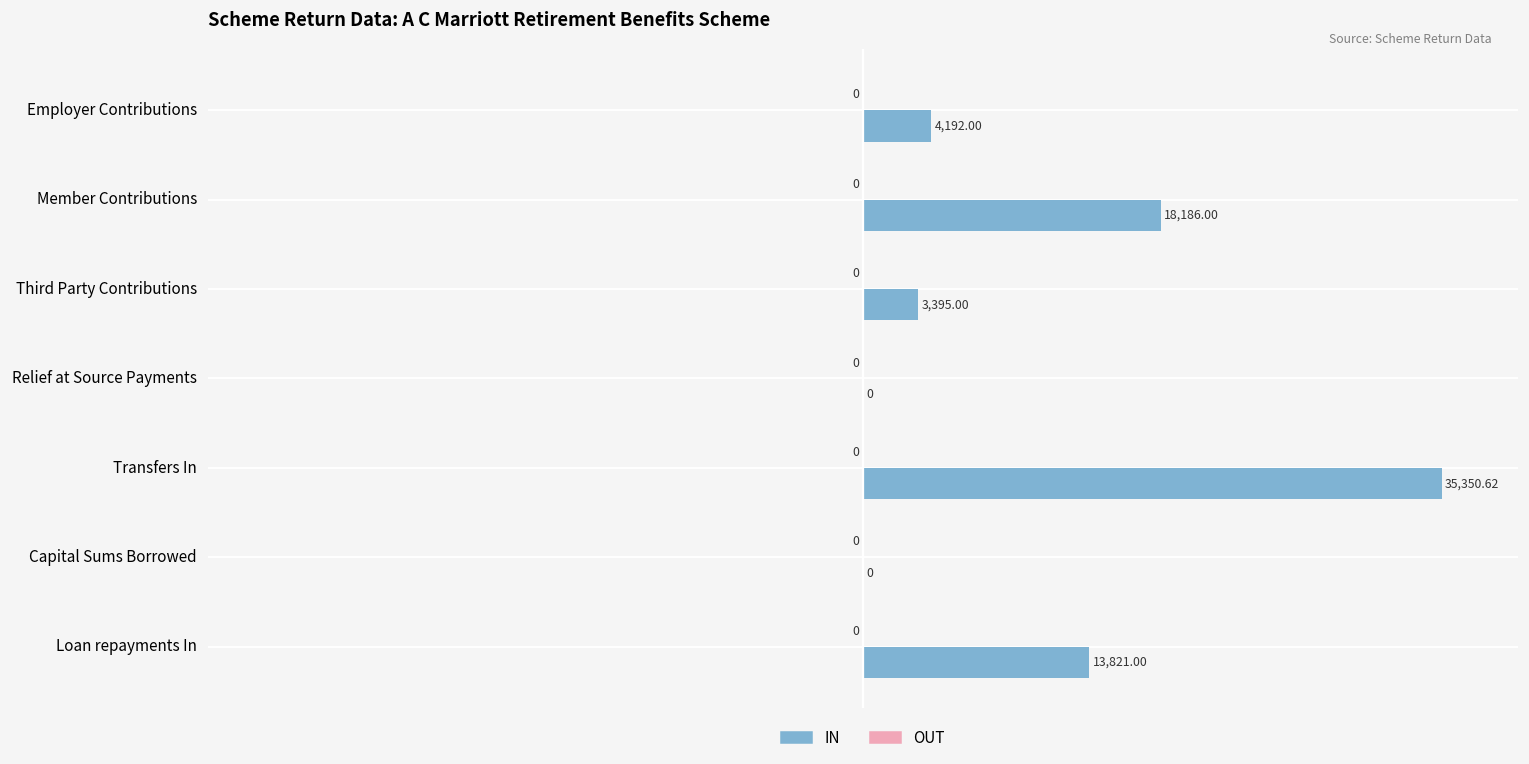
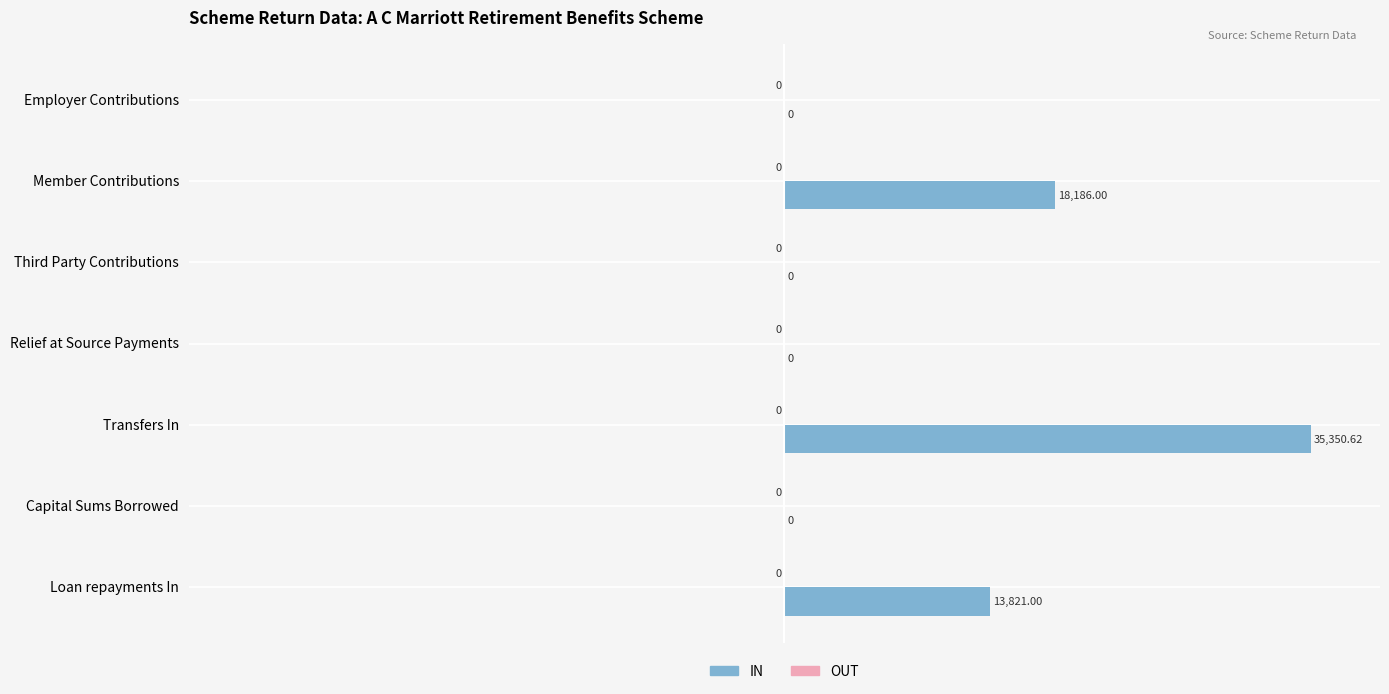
IN, Employer Contributions: 4,192.00 -> 0
IN, Third Party Contributions: 3,395.00 -> 0
